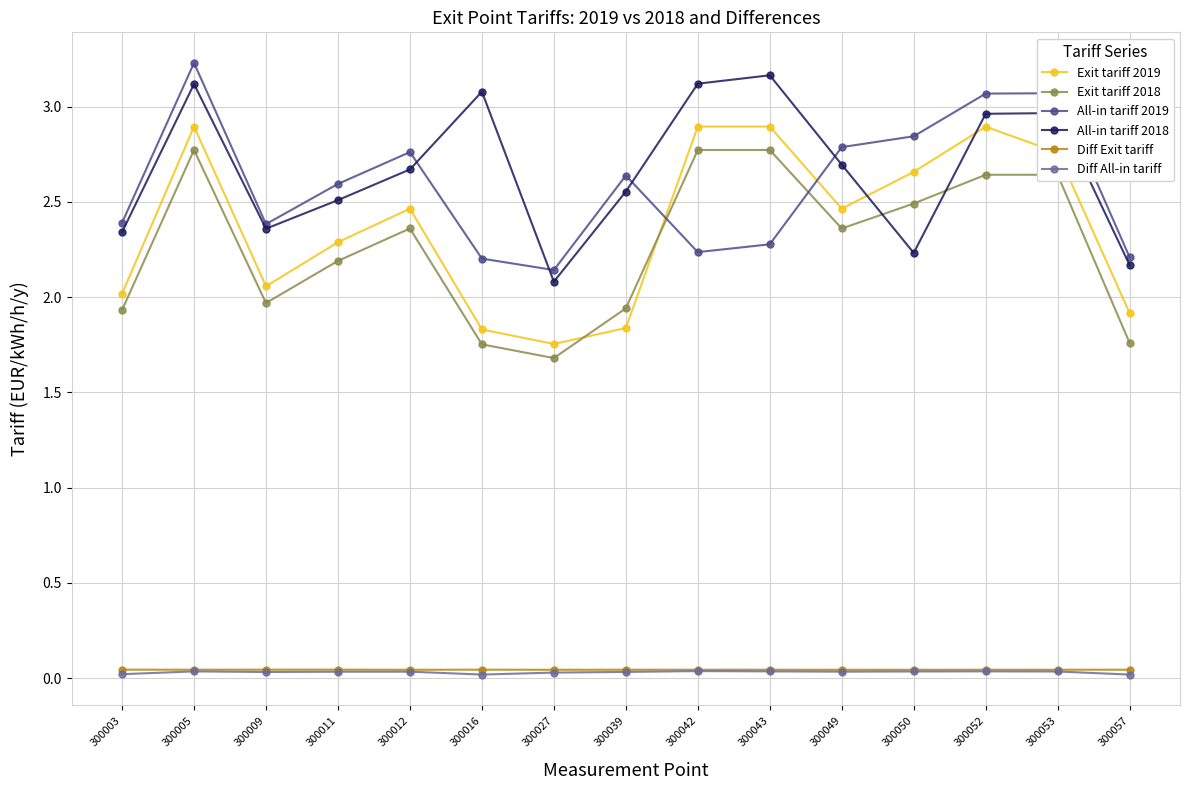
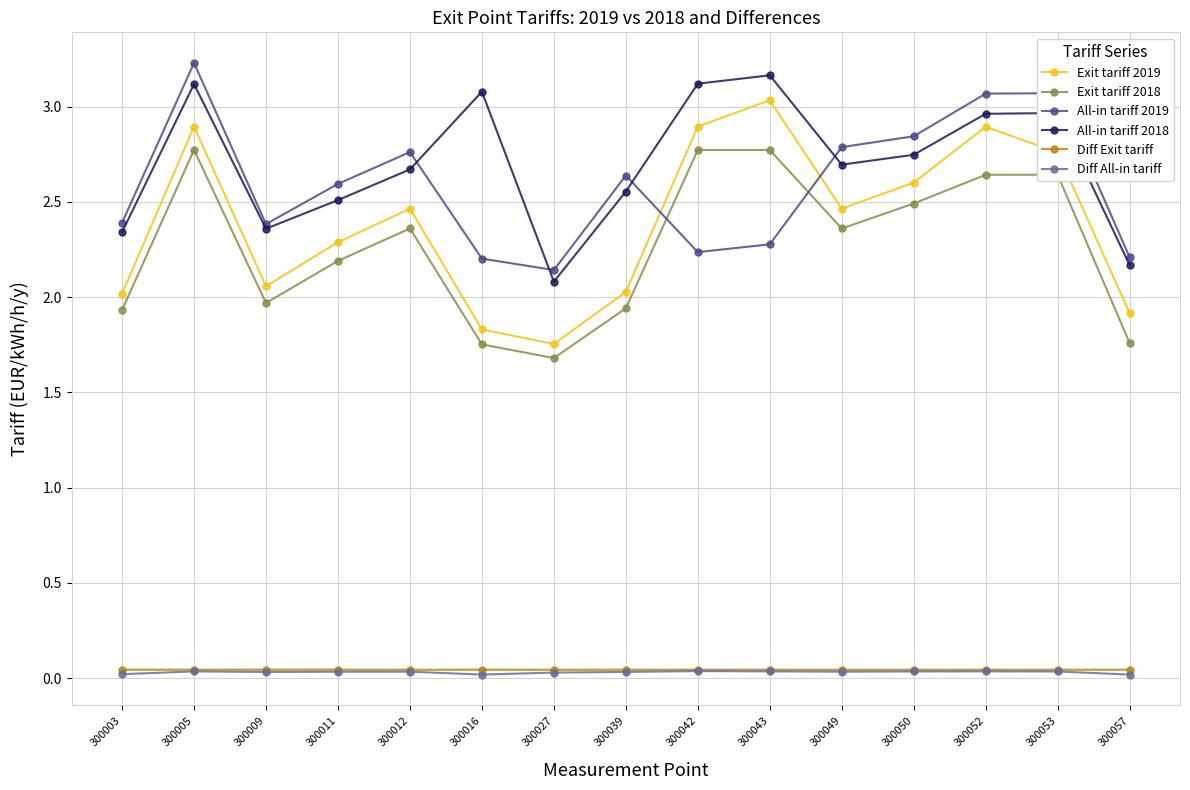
Exit tariff 2019, 300039: 1.84 -> 2.03
Exit tariff 2019, 300043: 2.90 -> 3.03
Exit tariff 2019, 300050: 2.66 -> 2.60
All-in tariff 2018, 300050: 2.23 -> 2.75
